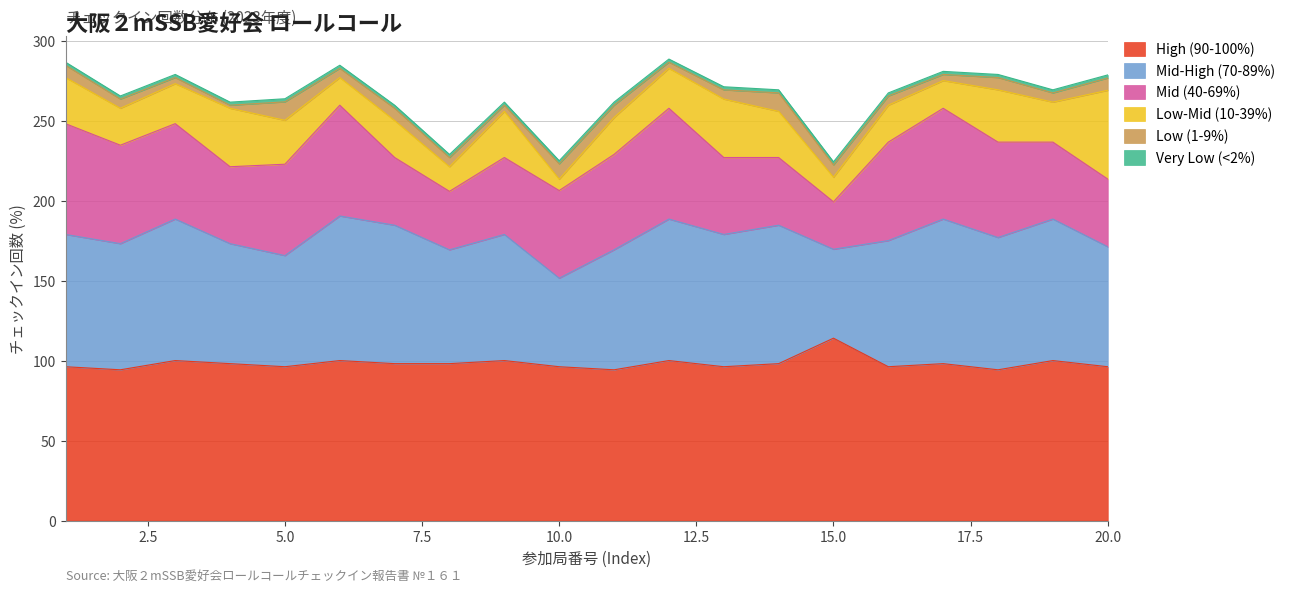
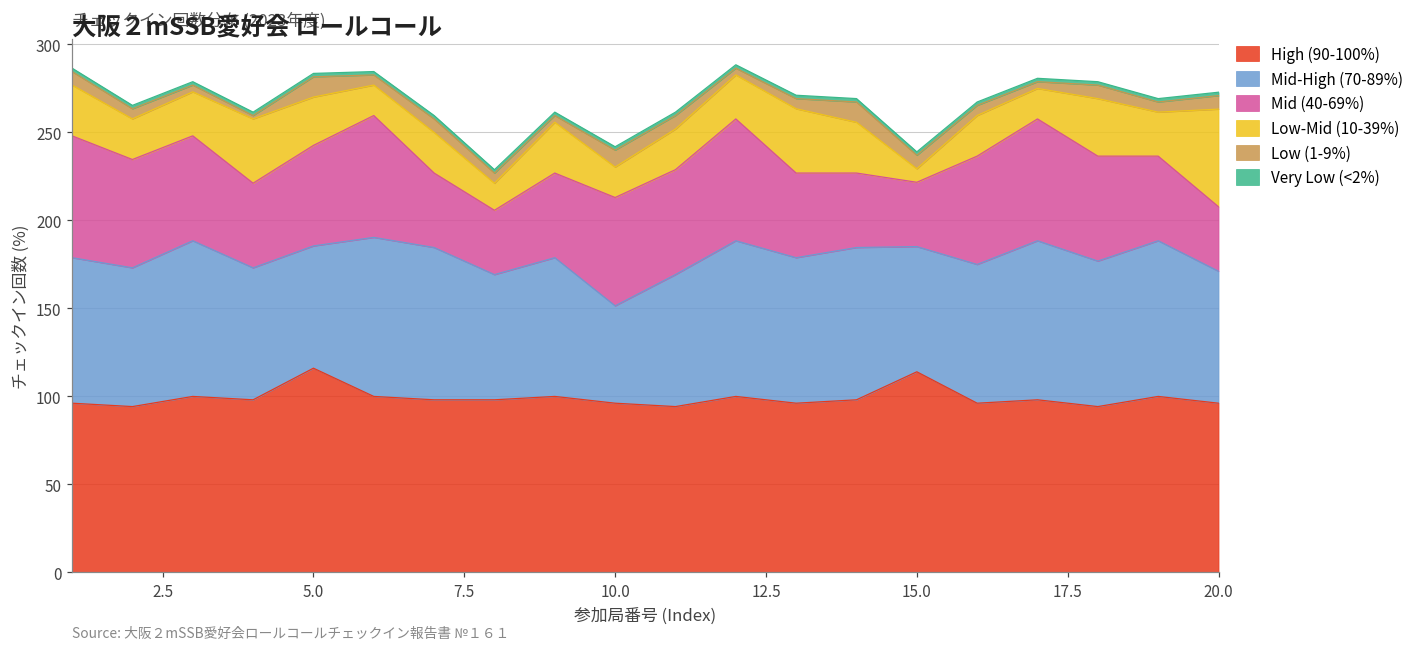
High (90-100%), 5.0: 96 -> 116
Mid (40-69%), 10.0: 55 -> 62
Low-Mid (10-39%), 10.0: 7 -> 17
Mid-High (70-89%), 15.0: 56 -> 71
Mid (40-69%), 15.0: 30 -> 37
Low-Mid (10-39%), 15.0: 15 -> 8
Mid (40-69%), 20.0: 42 -> 37
